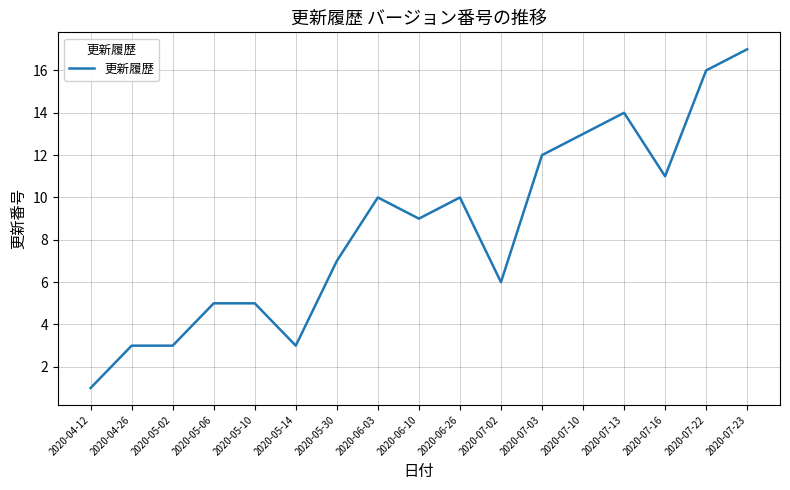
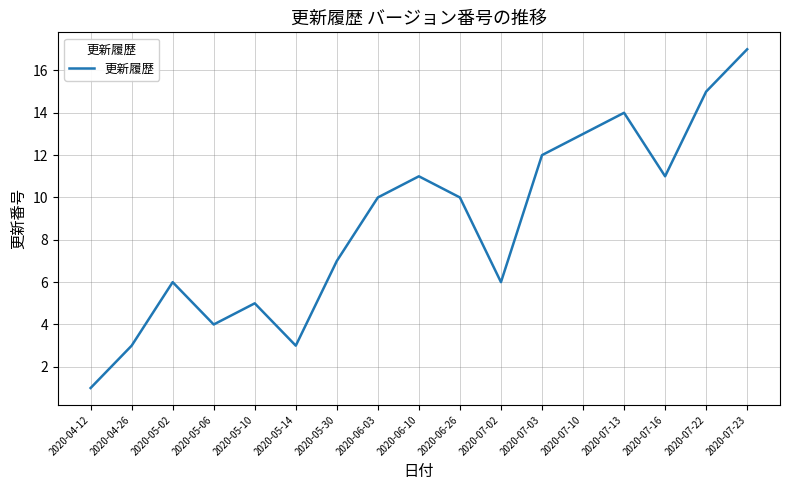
2020-05-02: 3 -> 6
2020-05-06: 5 -> 4
2020-06-10: 9 -> 11
2020-07-22: 16 -> 15
